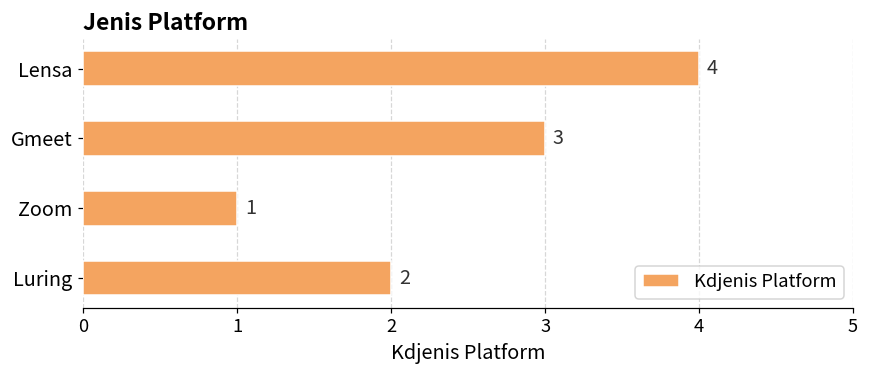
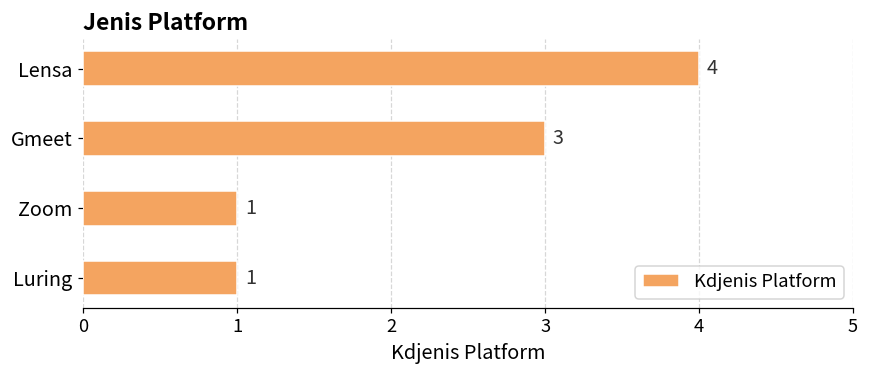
Luring: 2 -> 1
